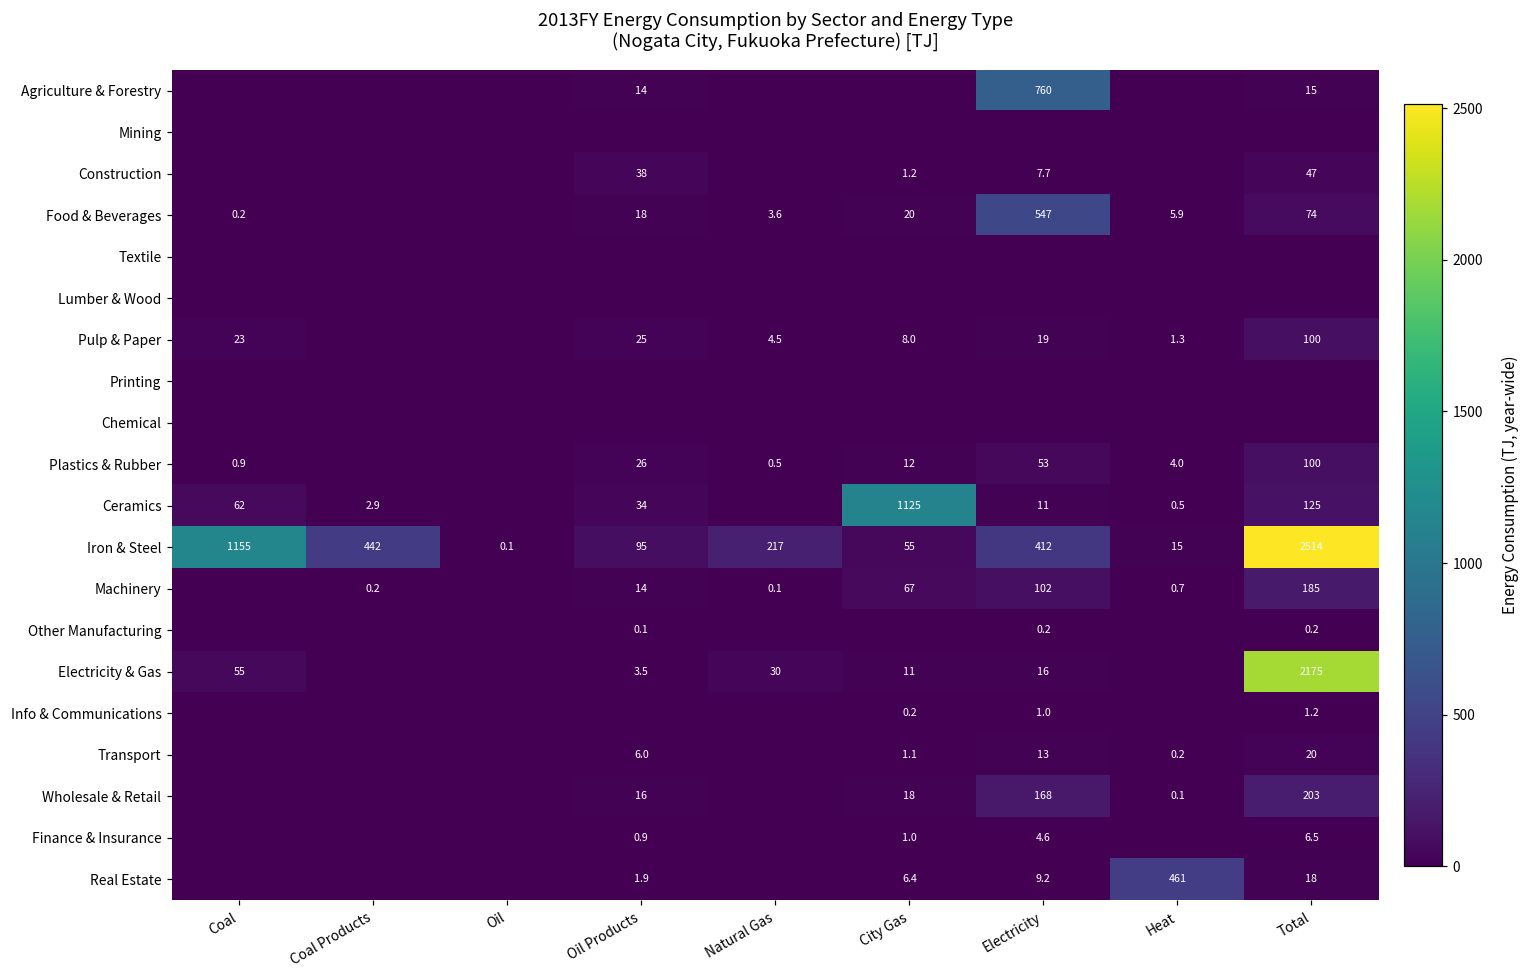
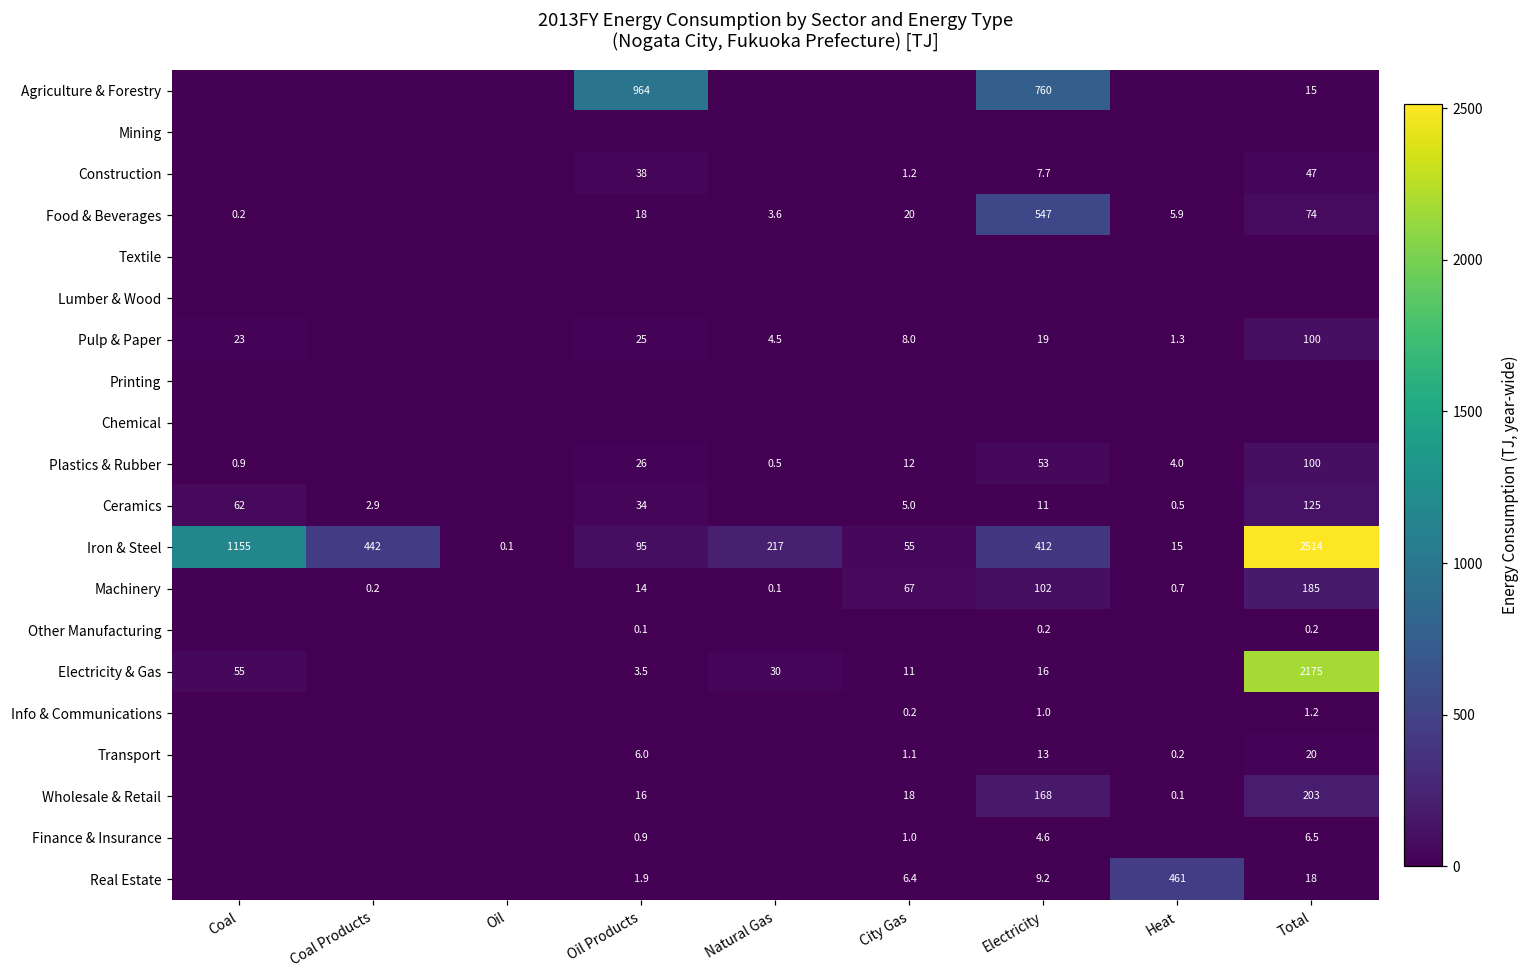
Agriculture & Forestry, Oil Products: 14 -> 964
Ceramics, City Gas: 1125 -> 5.0
